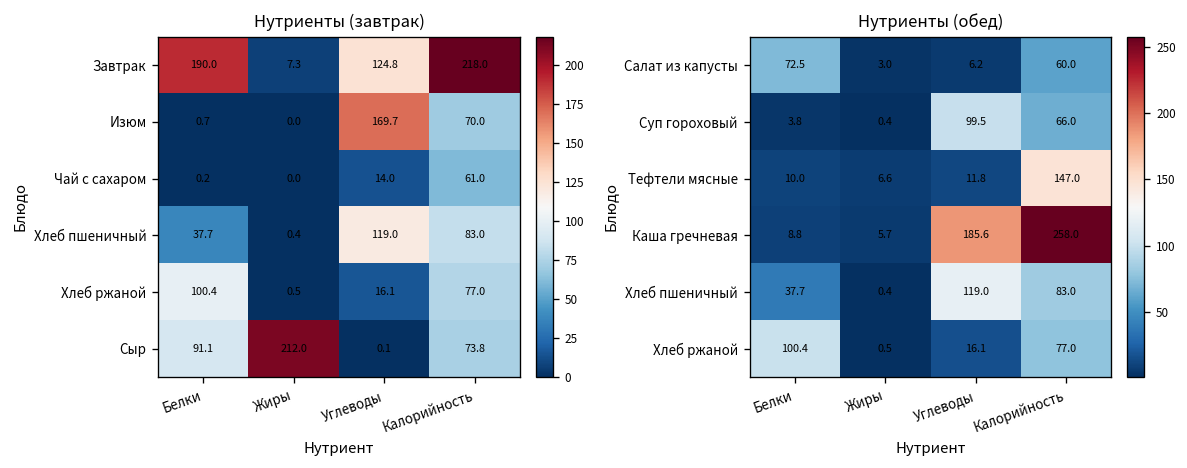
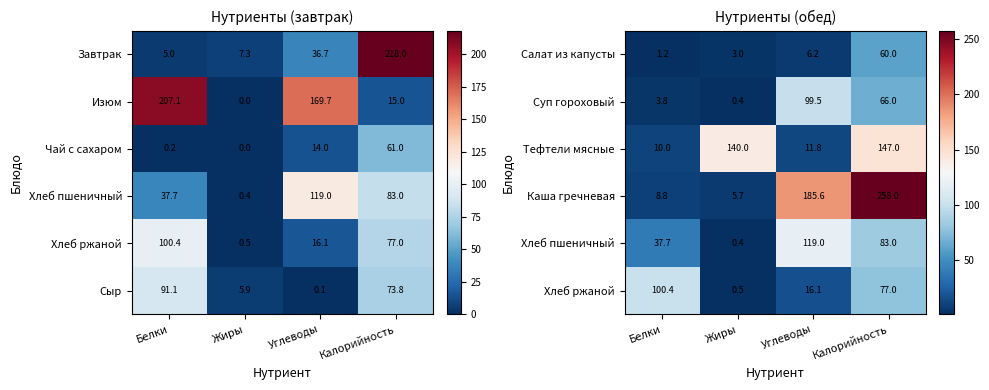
Нутриенты (завтрак), Завтрак, Белки: 190.0 -> 5.0
Нутриенты (завтрак), Завтрак, Углеводы: 124.8 -> 36.7
Нутриенты (завтрак), Изюм, Белки: 0.7 -> 207.1
Нутриенты (завтрак), Изюм, Калорийность: 70.0 -> 15.0
Нутриенты (завтрак), Сыр, Жиры: 212.0 -> 5.9
Нутриенты (обед), Салат из капусты, Белки: 72.5 -> 1.2
Нутриенты (обед), Тефтели мясные, Жиры: 6.6 -> 140.0
